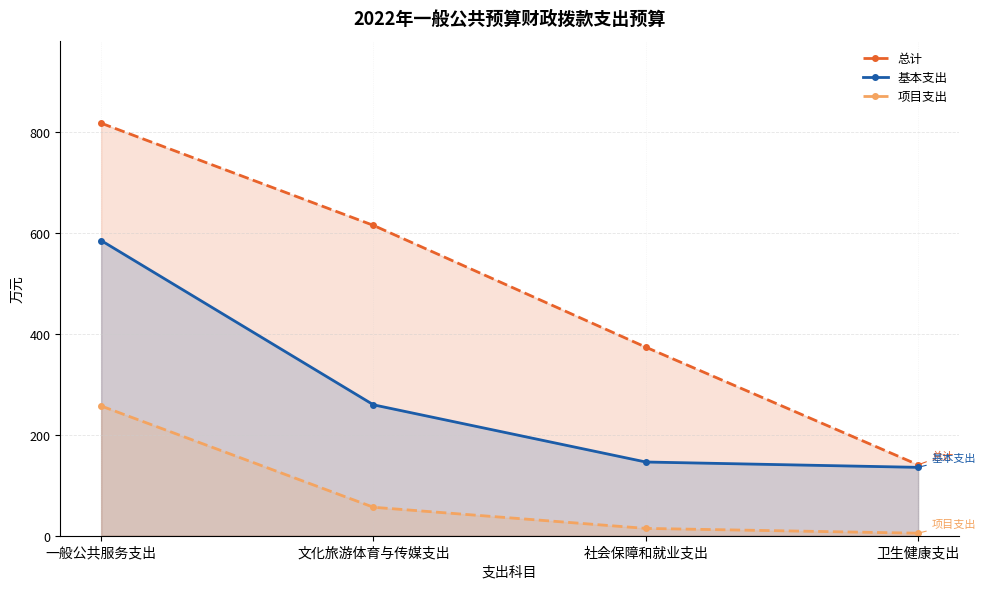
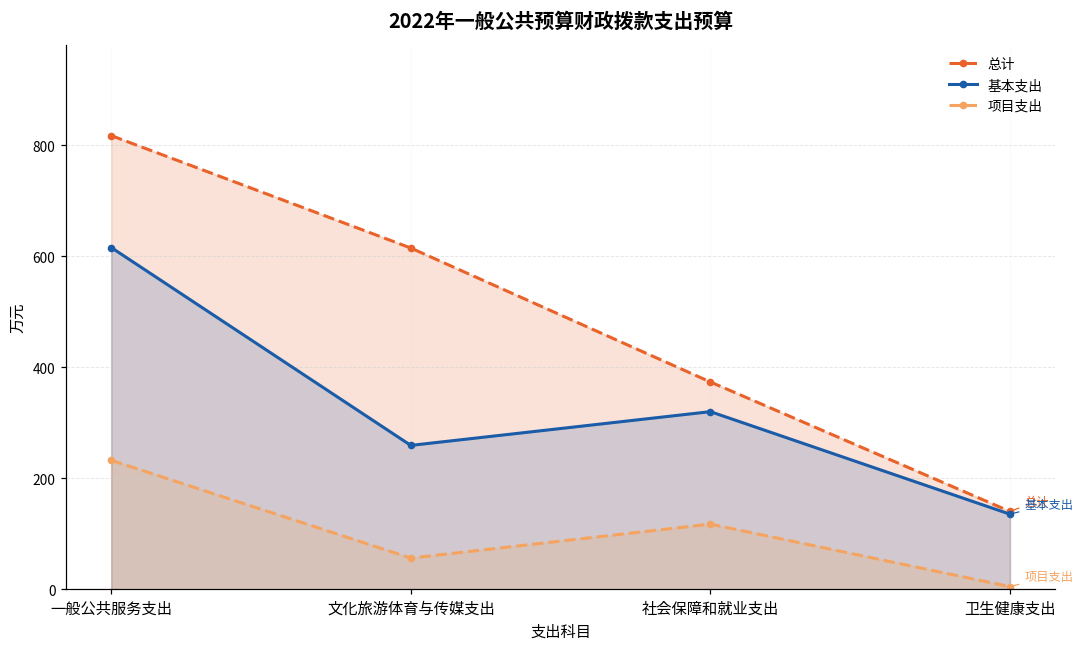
基本支出, 一般公共服务支出: 580 -> 620
项目支出, 一般公共服务支出: 260 -> 230
基本支出, 社会保障和就业支出: 150 -> 320
项目支出, 社会保障和就业支出: 10 -> 120
